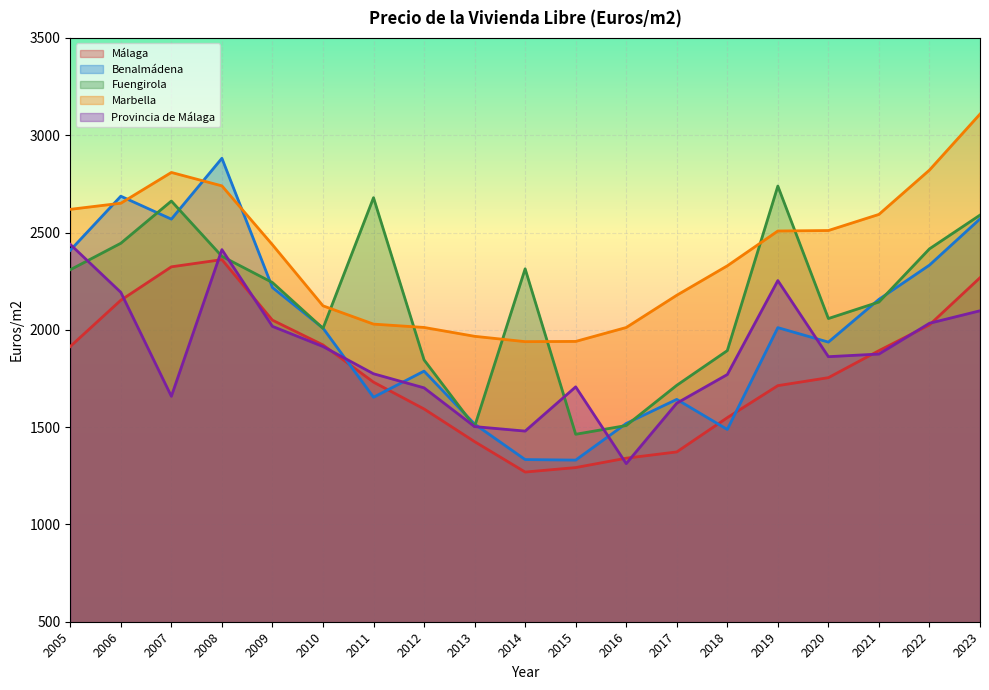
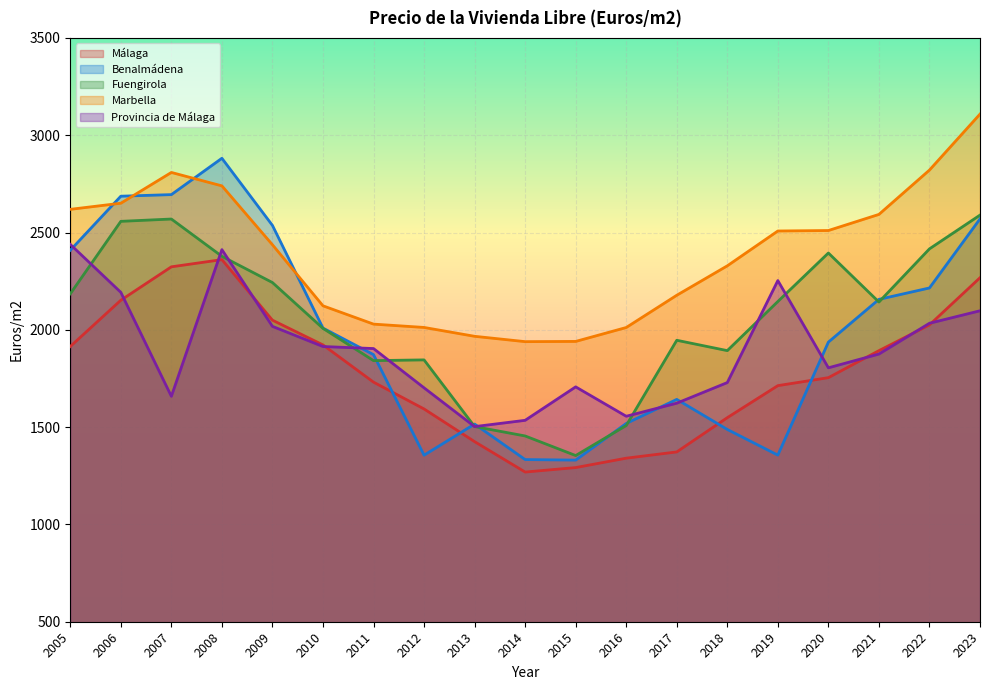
Fuengirola, 2005: 2310 -> 2190
Fuengirola, 2006: 2440 -> 2560
Benalmádena, 2007: 2570 -> 2690
Fuengirola, 2007: 2660 -> 2570
Benalmádena, 2009: 2220 -> 2540
Benalmádena, 2011: 1650 -> 1870
Fuengirola, 2011: 2680 -> 1840
Provincia de Málaga, 2011: 1770 -> 1900
Benalmádena, 2012: 1790 -> 1360
Fuengirola, 2014: 2310 -> 1450
Provincia de Málaga, 2014: 1480 -> 1530
Fuengirola, 2015: 1460 -> 1350
Provincia de Málaga, 2016: 1310 -> 1560
Fuengirola, 2017: 1710 -> 1950
Provincia de Málaga, 2018: 1770 -> 1730
Benalmádena, 2019: 2010 -> 1360
Fuengirola, 2019: 2740 -> 2150
Fuengirola, 2020: 2060 -> 2390
Provincia de Málaga, 2020: 1860 -> 1800
Benalmádena, 2022: 2330 -> 2220
